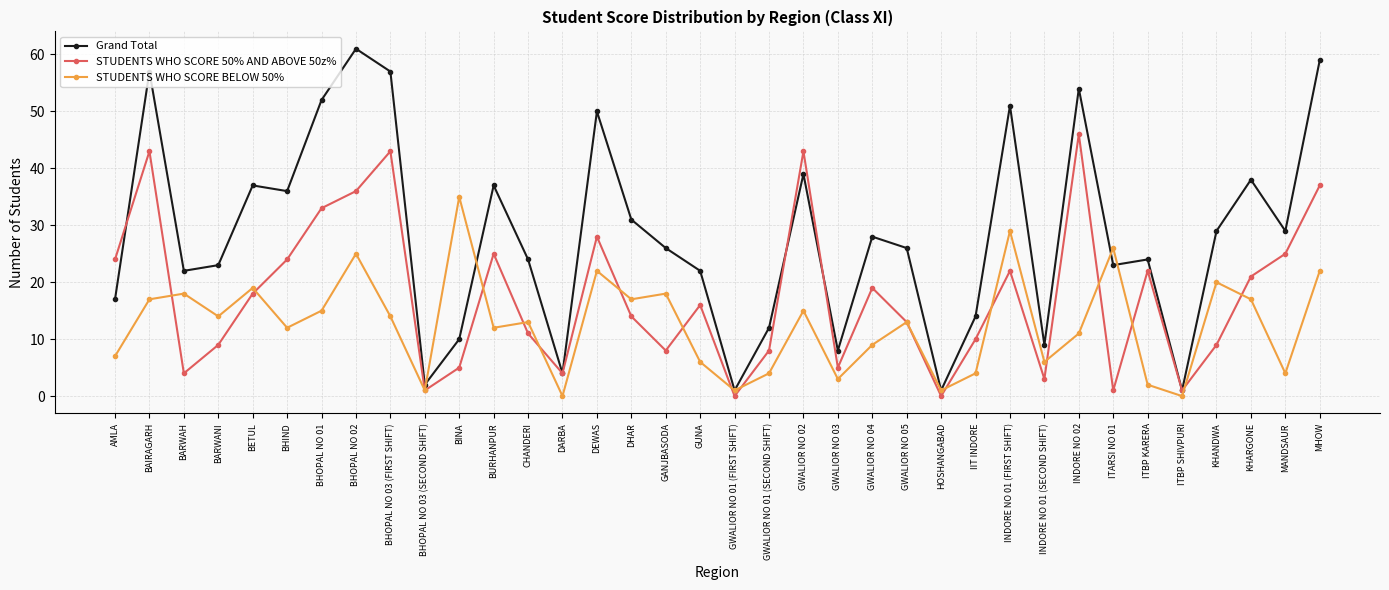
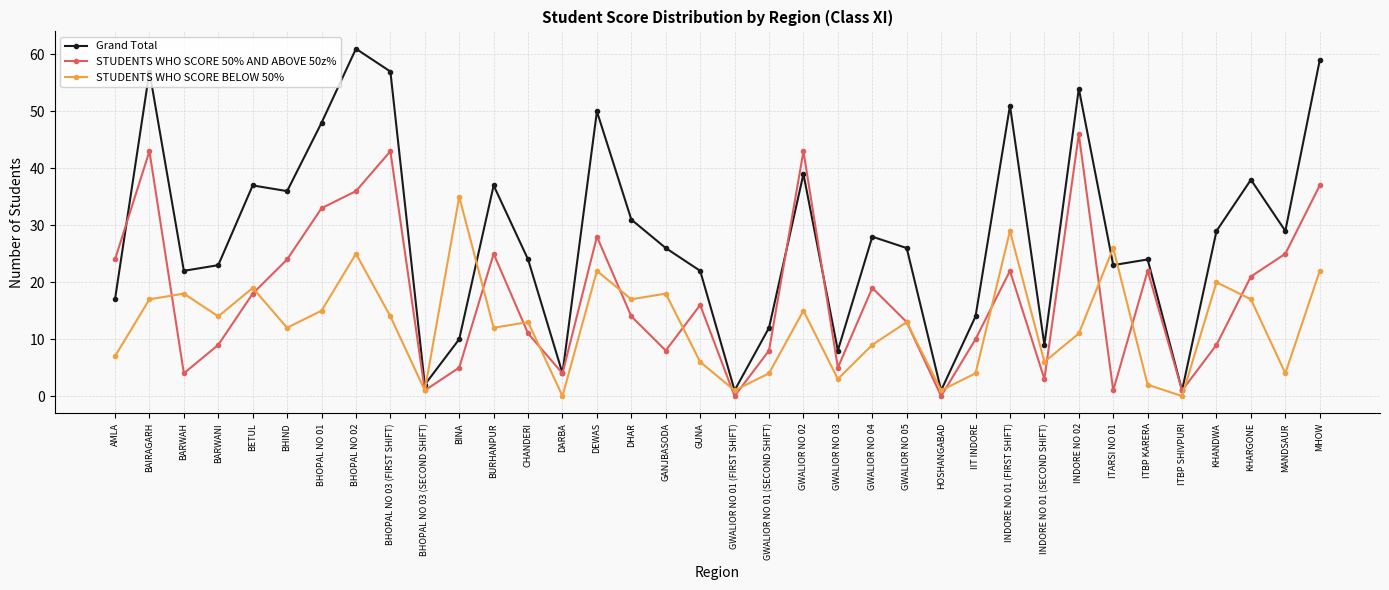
Grand Total, BHOPAL NO 01: 52 -> 48
